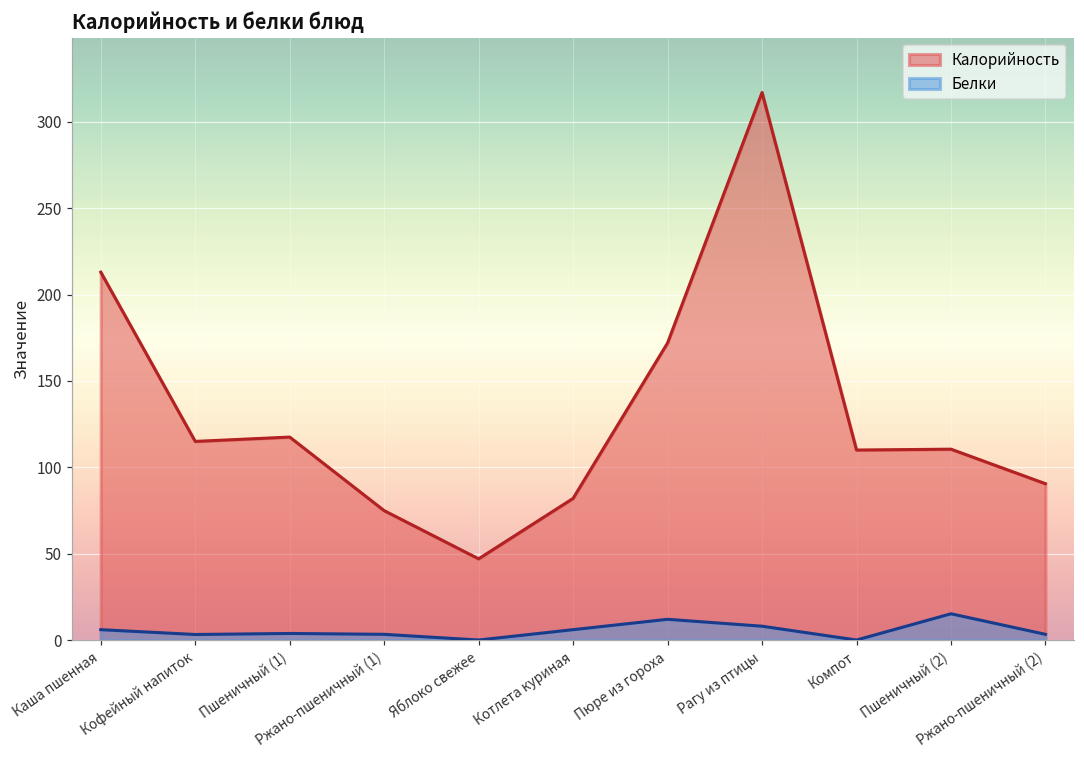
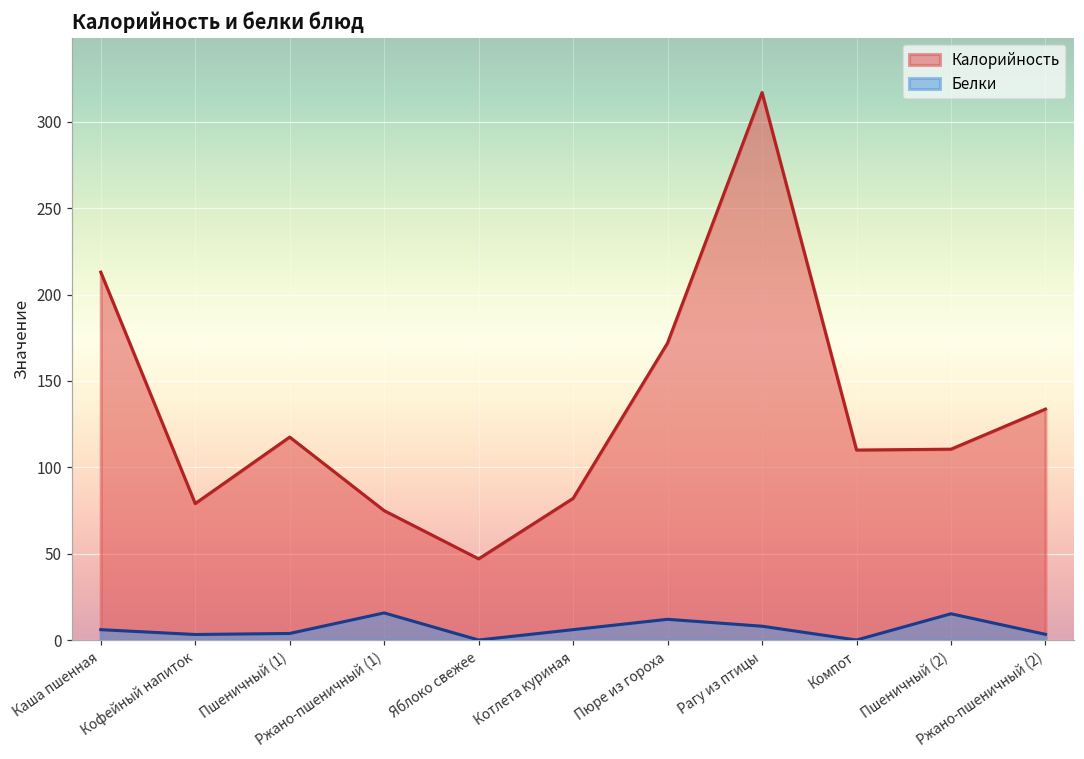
Калорийность, Кофейный напиток: 115 -> 79
Белки, Ржано-пшеничный (1): 3 -> 16
Калорийность, Ржано-пшеничный (2): 91 -> 134
